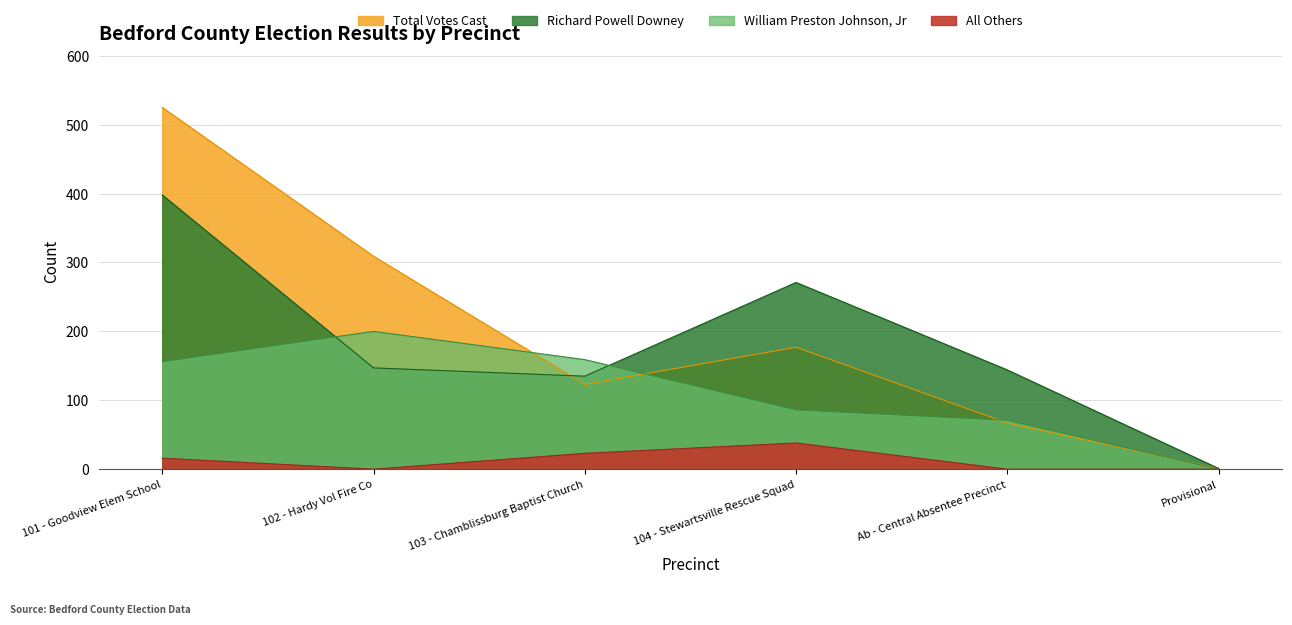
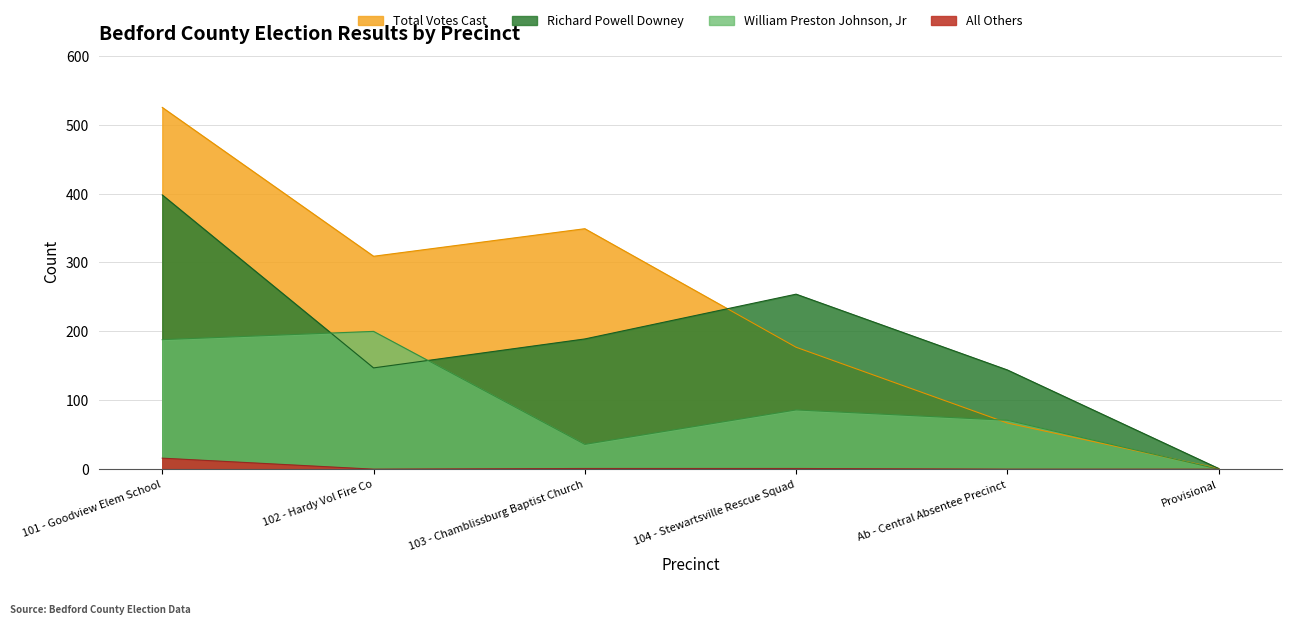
William Preston Johnson, Jr, 101 - Goodview Elem School: 160 -> 190
Total Votes Cast, 103 - Chamblissburg Baptist Church: 120 -> 350
Richard Powell Downey, 103 - Chamblissburg Baptist Church: 140 -> 190
William Preston Johnson, Jr, 103 - Chamblissburg Baptist Church: 160 -> 40
All Others, 103 - Chamblissburg Baptist Church: 20 -> 0
Richard Powell Downey, 104 - Stewartsville Rescue Squad: 270 -> 250
All Others, 104 - Stewartsville Rescue Squad: 40 -> 0
